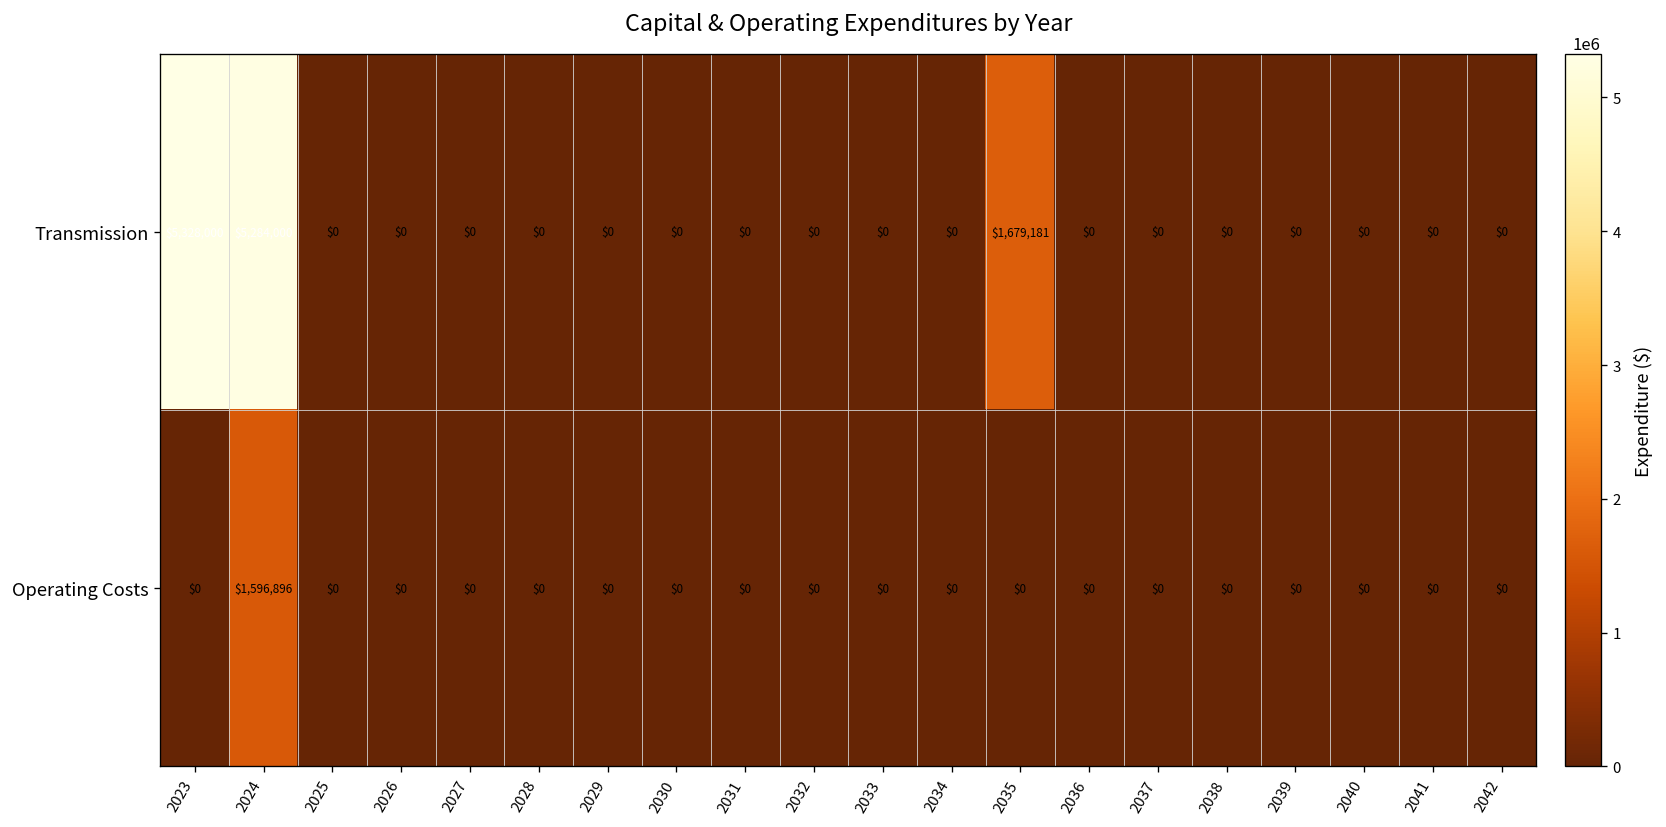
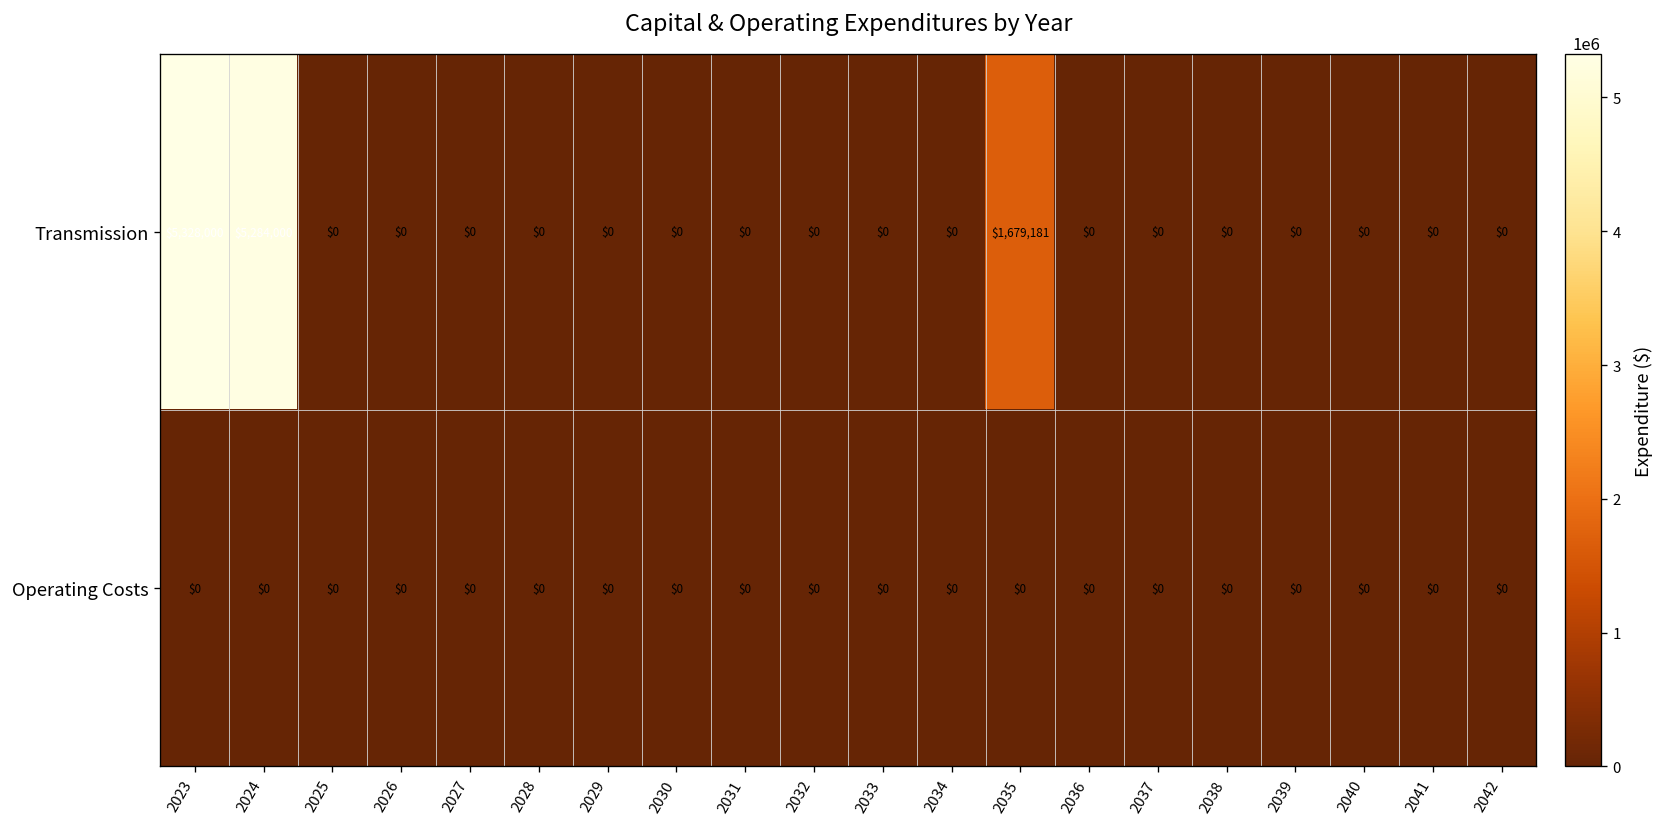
Operating Costs, 2024: $1,596,896 -> $0
